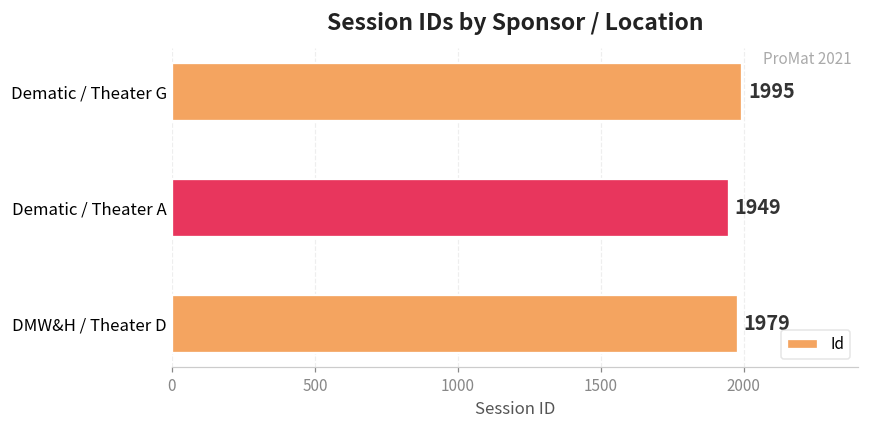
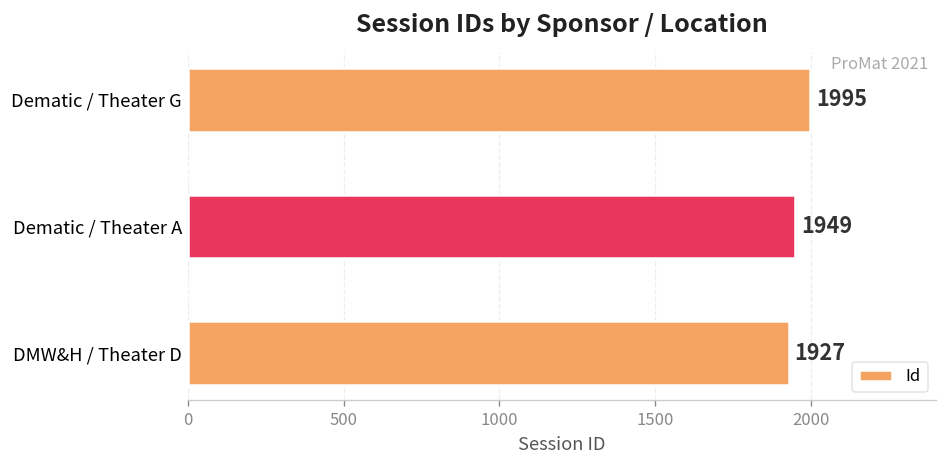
DMW&H / Theater D: 1979 -> 1927
